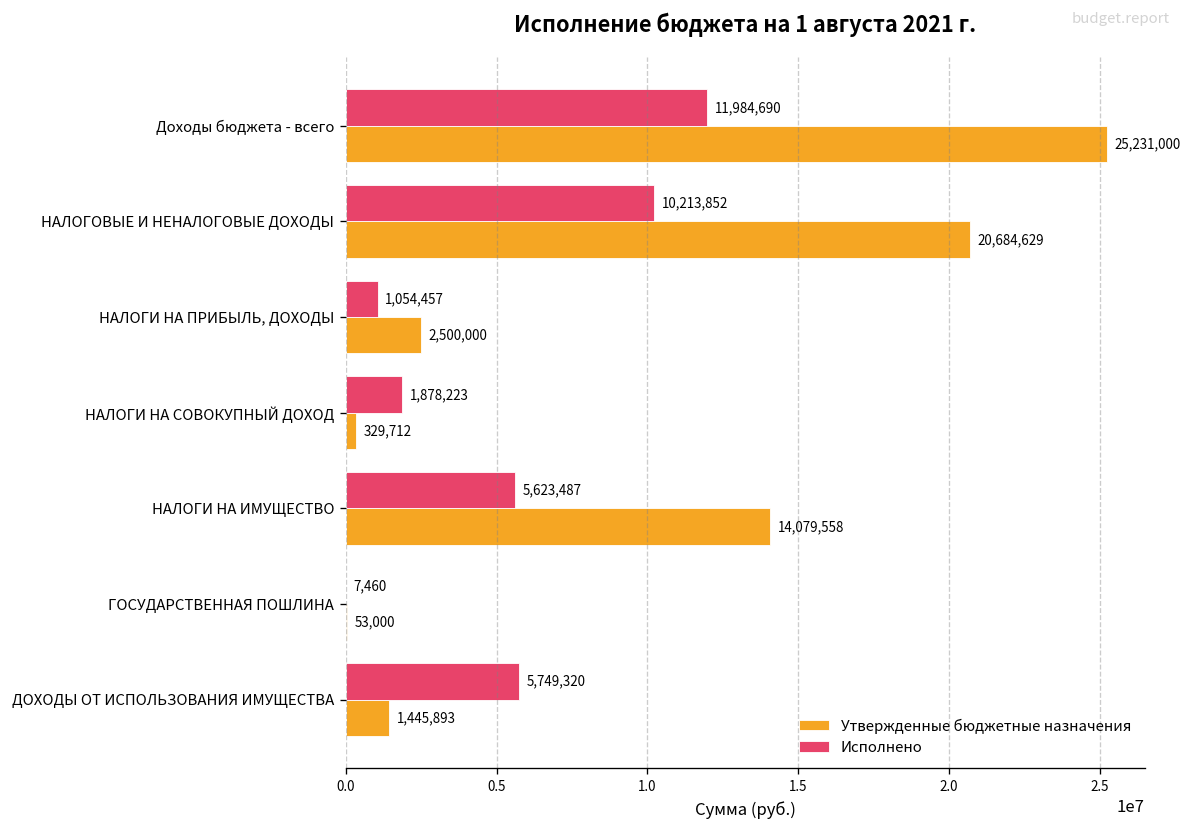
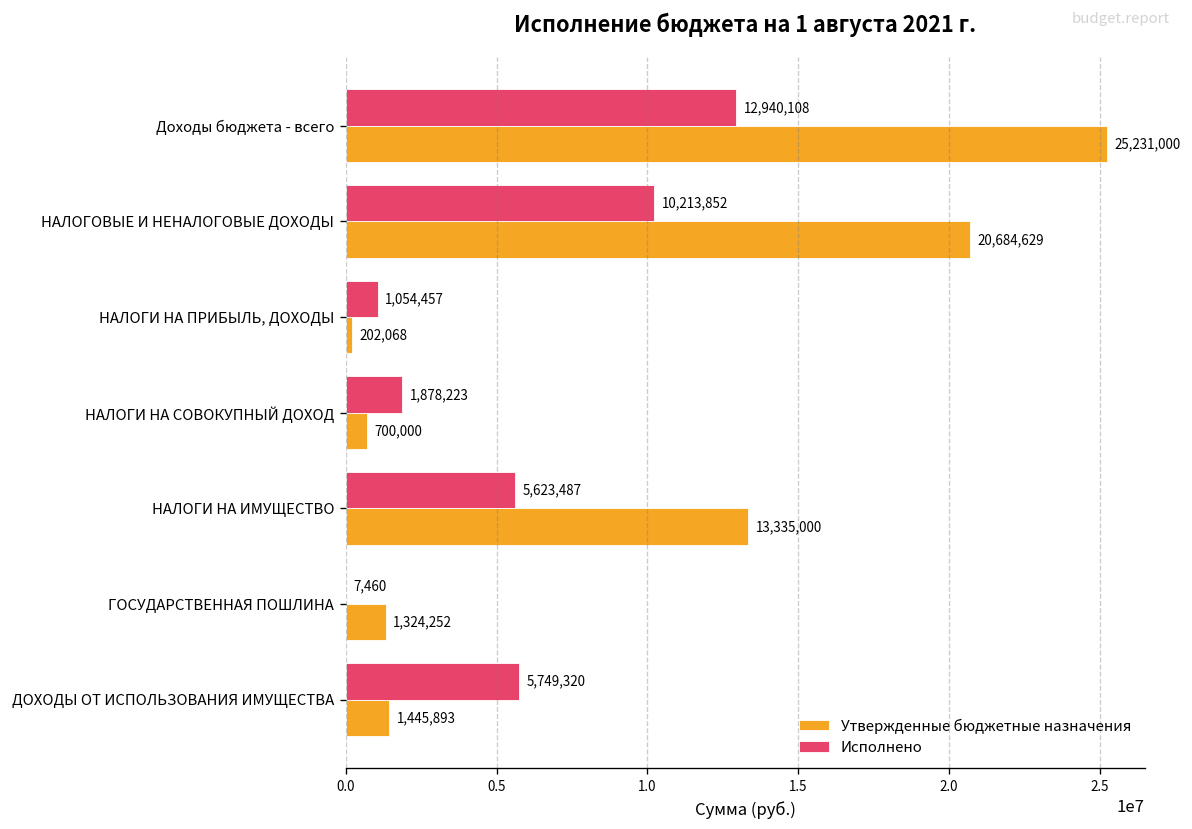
Исполнено, Доходы бюджета - всего: 11,984,690 -> 12,940,108
Утвержденные бюджетные назначения, НАЛОГИ НА ПРИБЫЛЬ, ДОХОДЫ: 2,500,000 -> 202,068
Утвержденные бюджетные назначения, НАЛОГИ НА СОВОКУПНЫЙ ДОХОД: 329,712 -> 700,000
Утвержденные бюджетные назначения, НАЛОГИ НА ИМУЩЕСТВО: 14,079,558 -> 13,335,000
Утвержденные бюджетные назначения, ГОСУДАРСТВЕННАЯ ПОШЛИНА: 53,000 -> 1,324,252
